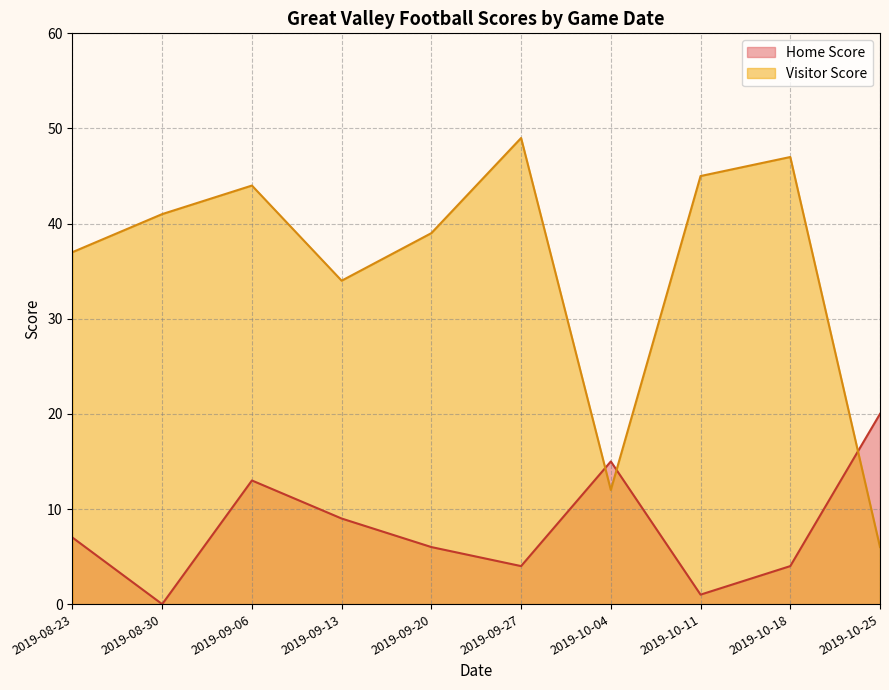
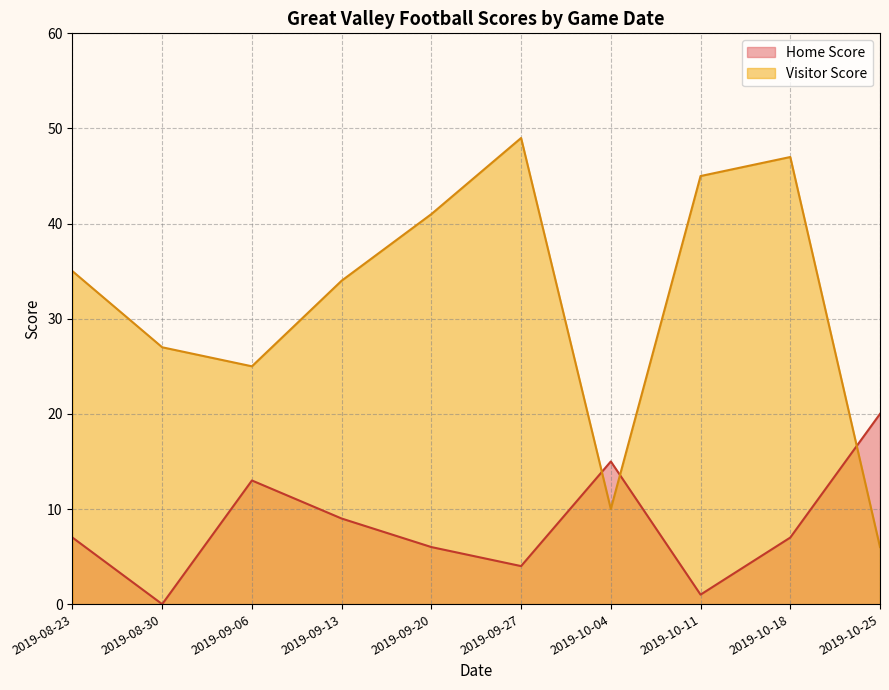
Visitor Score, 2019-08-23: 37 -> 35
Visitor Score, 2019-08-30: 41 -> 27
Visitor Score, 2019-09-06: 44 -> 25
Visitor Score, 2019-09-20: 39 -> 41
Visitor Score, 2019-10-04: 12 -> 10
Home Score, 2019-10-18: 4 -> 7
